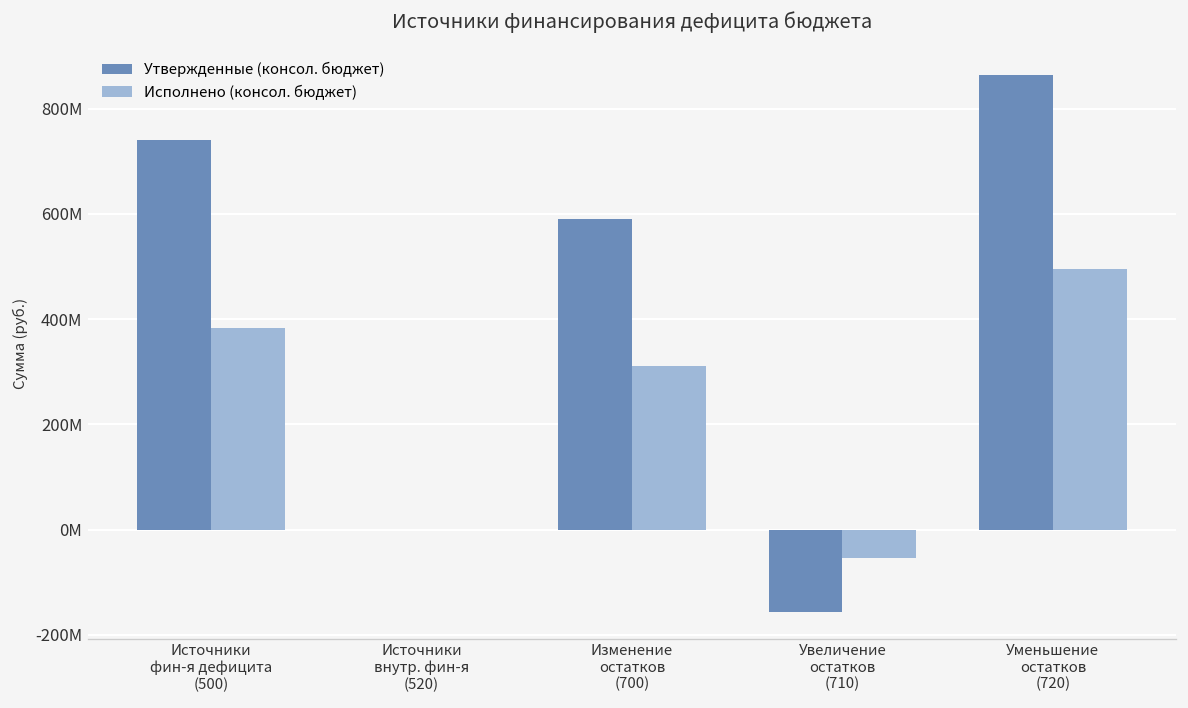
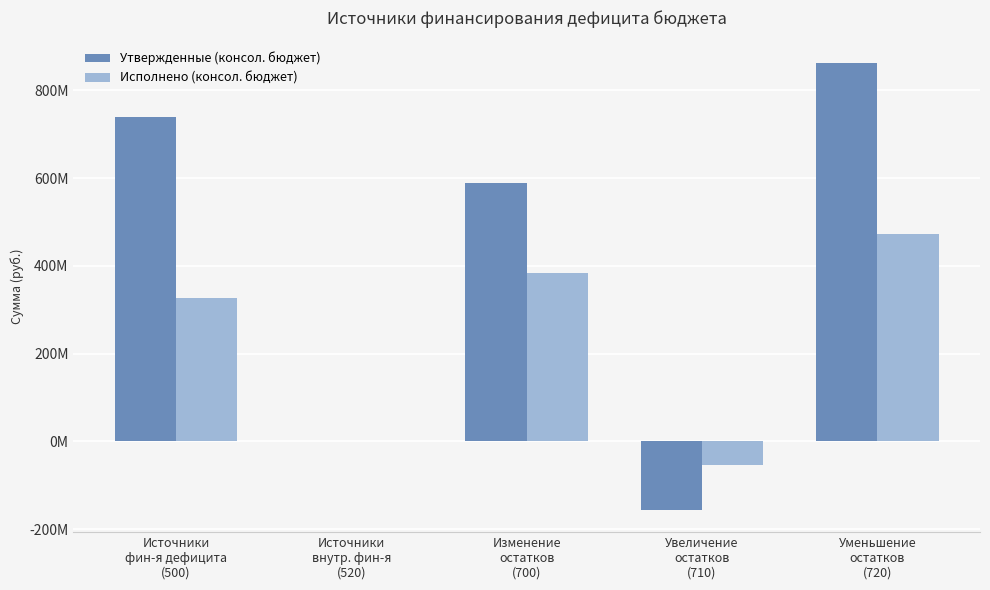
Исполнено (консол. бюджет), Источники фин-я дефицита (500): 380000000 -> 330000000
Исполнено (консол. бюджет), Изменение остатков (700): 310000000 -> 380000000
Исполнено (консол. бюджет), Уменьшение остатков (720): 490000000 -> 470000000
